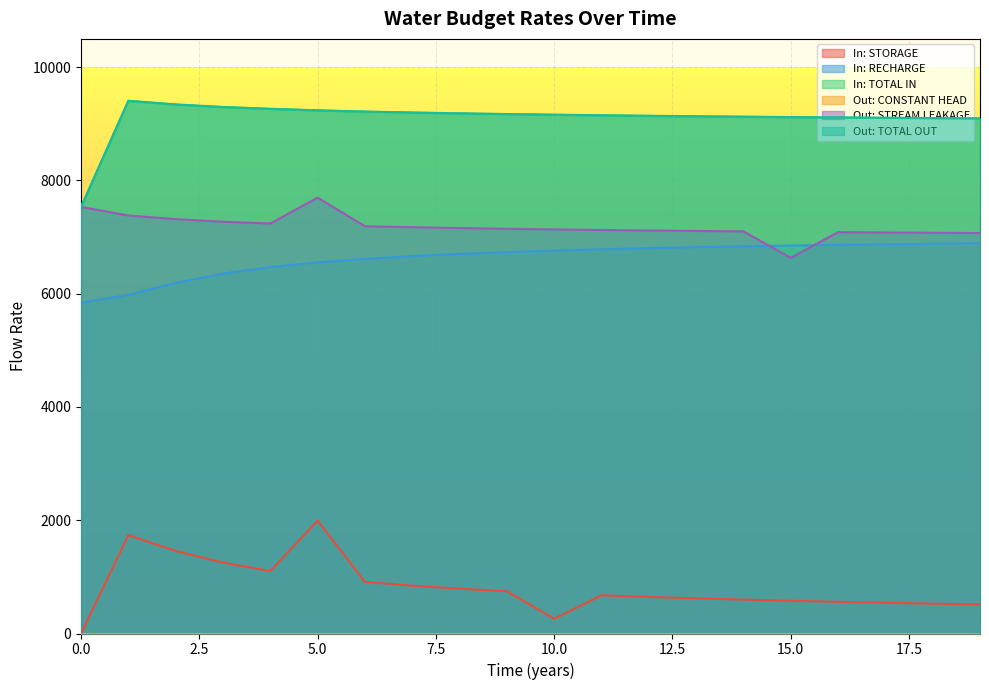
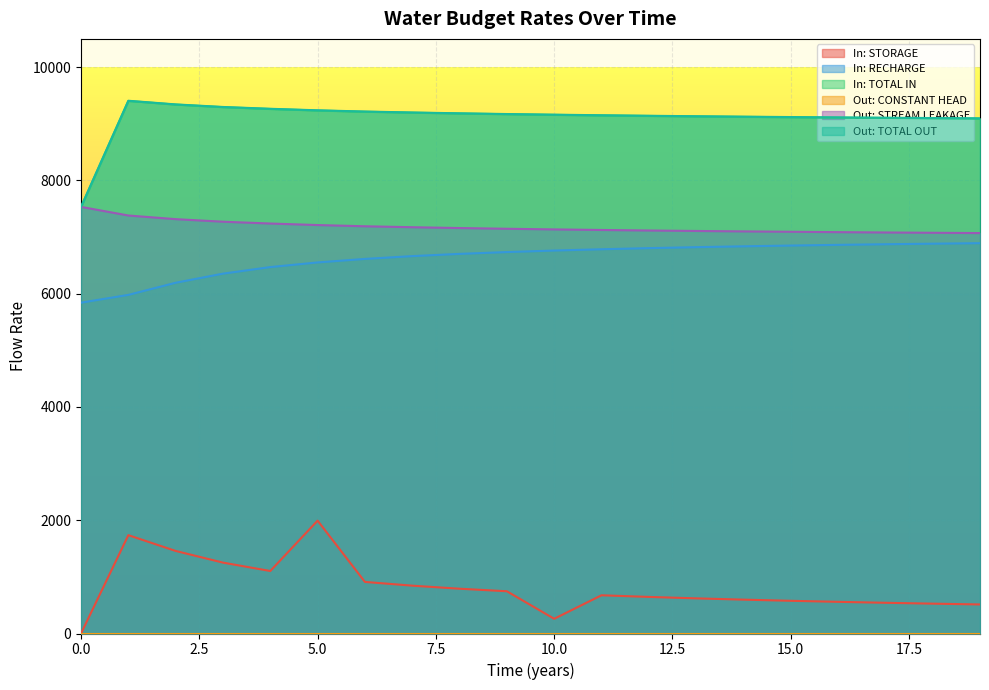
Out: STREAM LEAKAGE, 5.0: 7700 -> 7200
Out: STREAM LEAKAGE, 15.0: 6600 -> 7100
